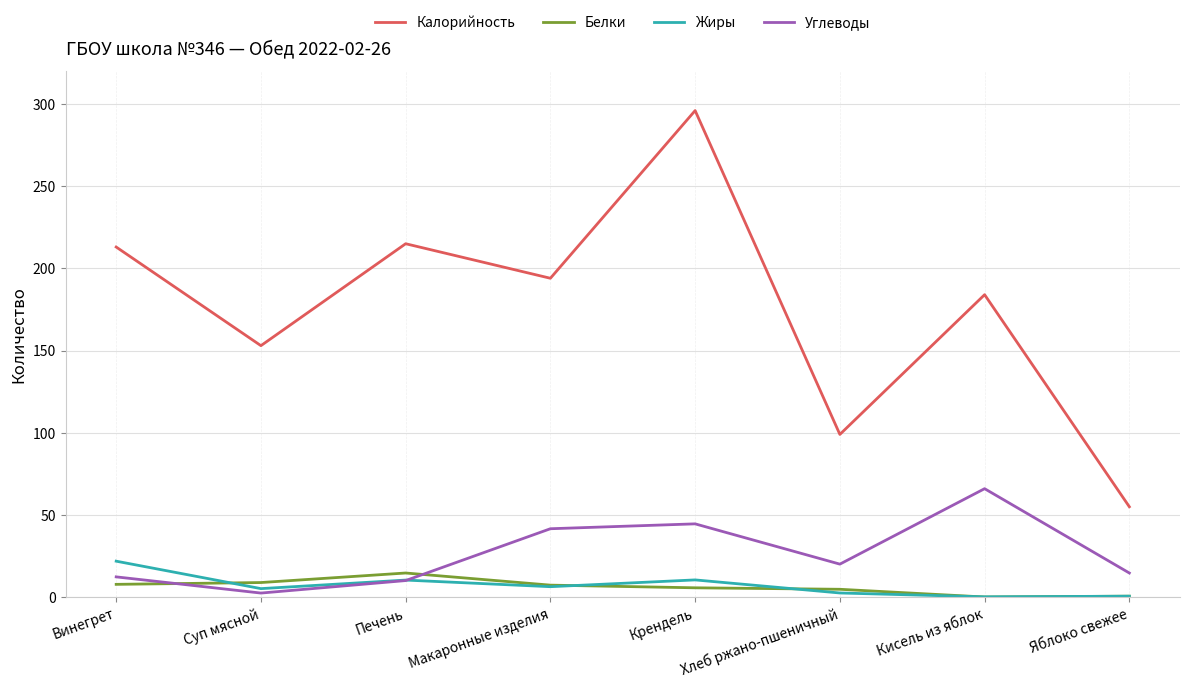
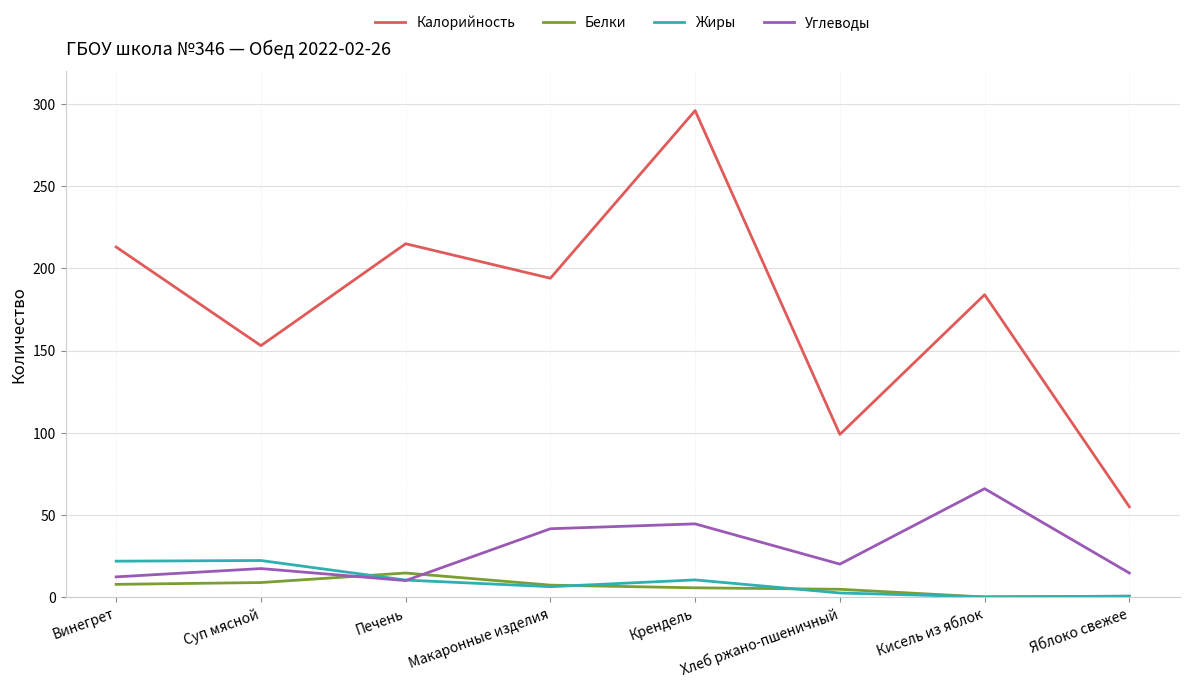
Жиры, Суп мясной: 5 -> 22
Углеводы, Суп мясной: 3 -> 17
